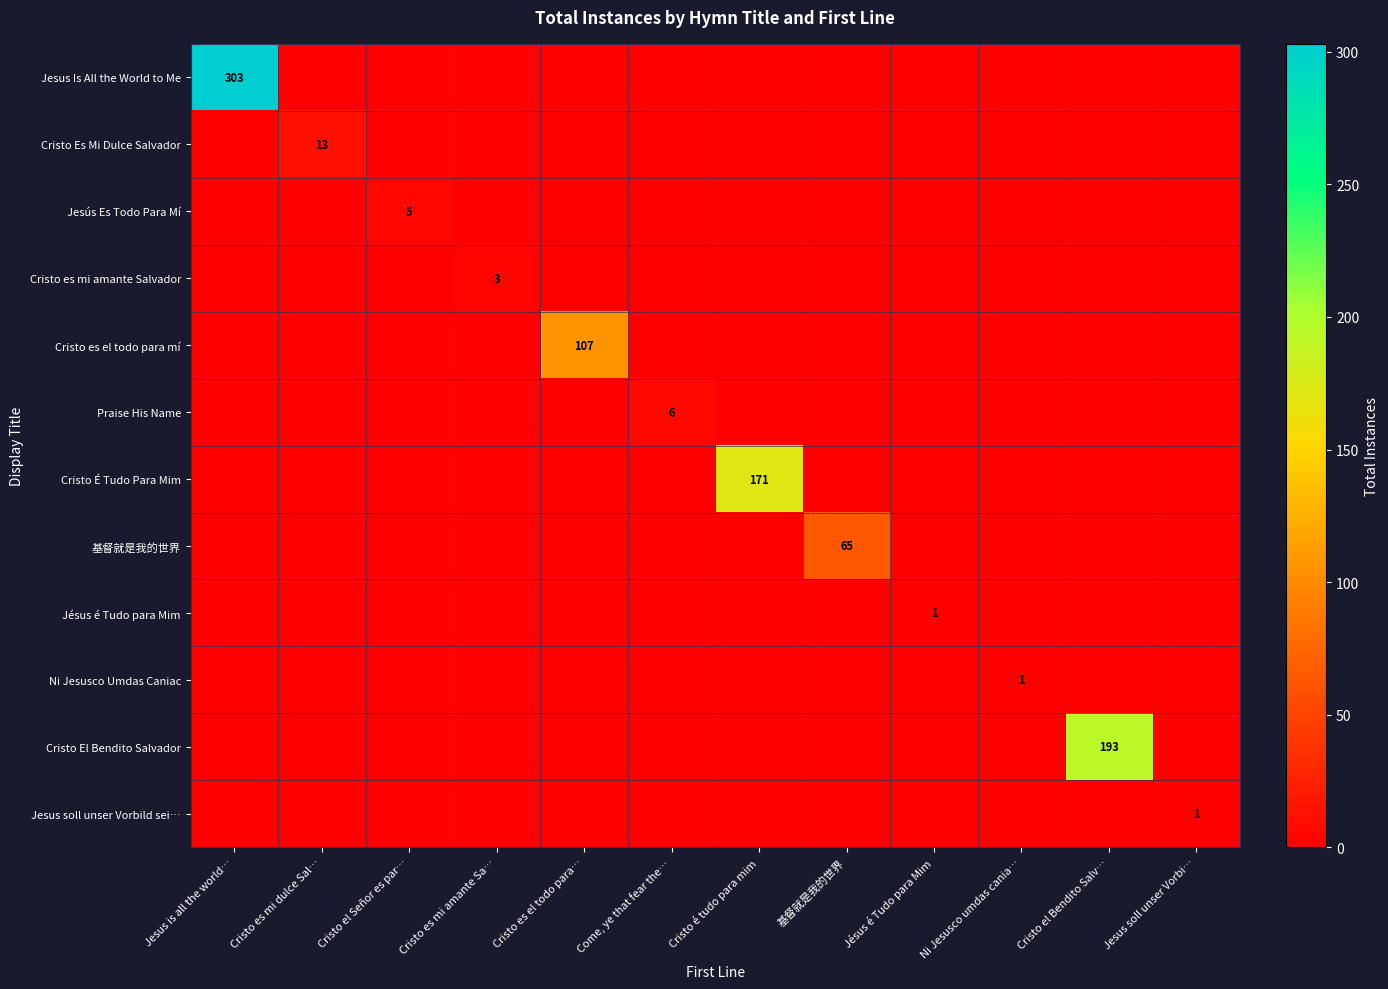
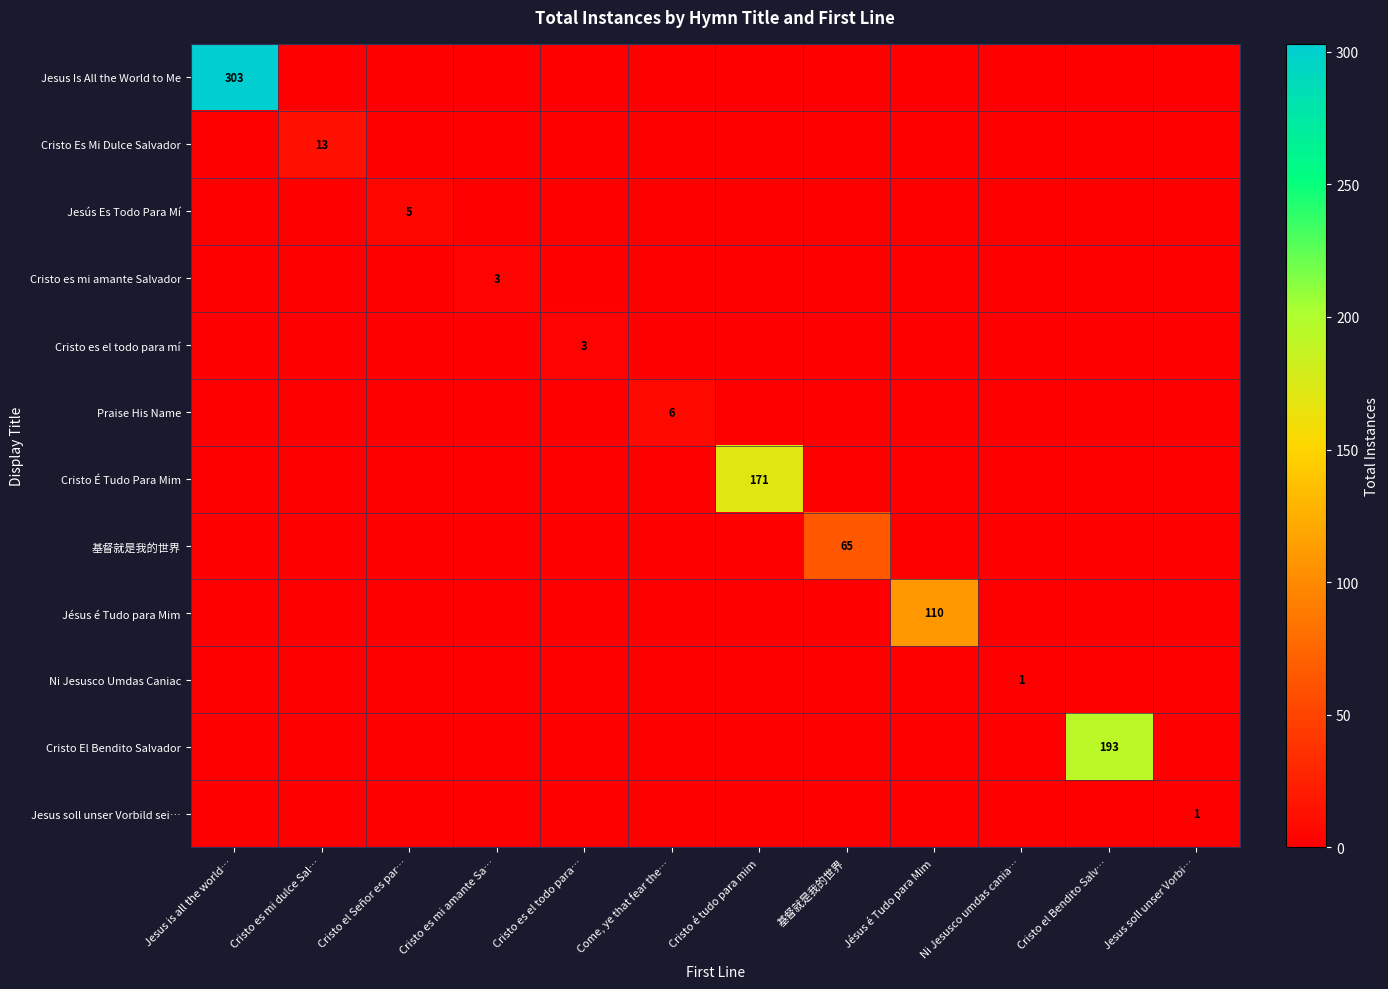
Cristo es el todo para mí, Cristo es el todo para…: 107 -> 3
Jésus é Tudo para Mim, Jésus é Tudo para Mim: 1 -> 110
